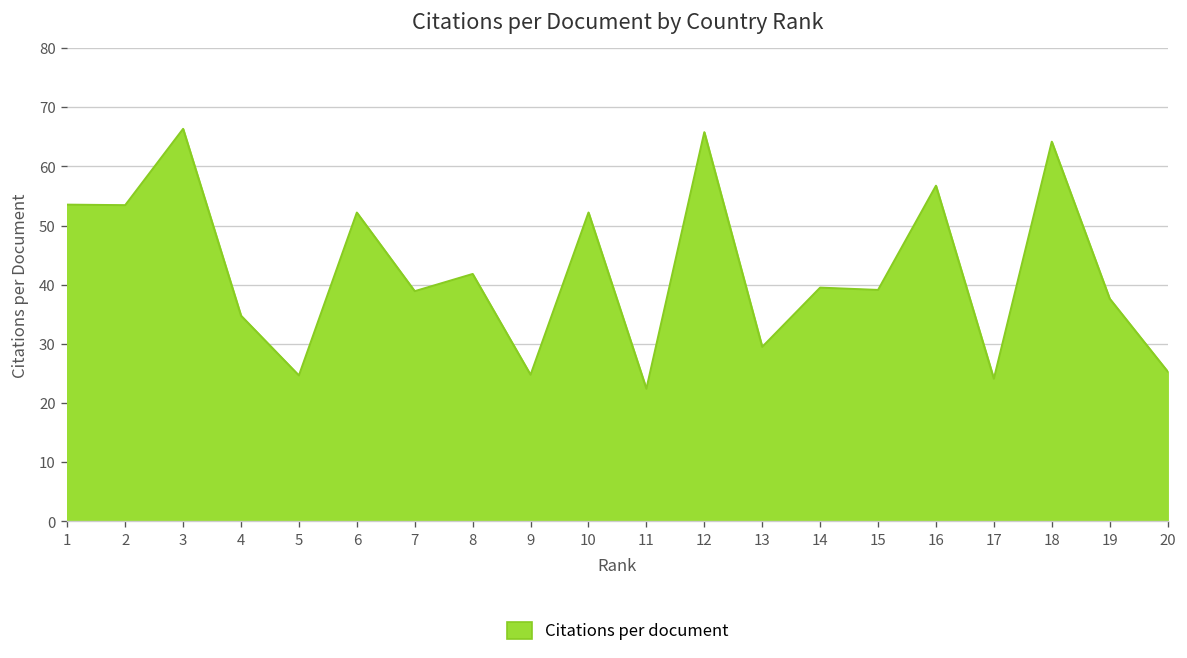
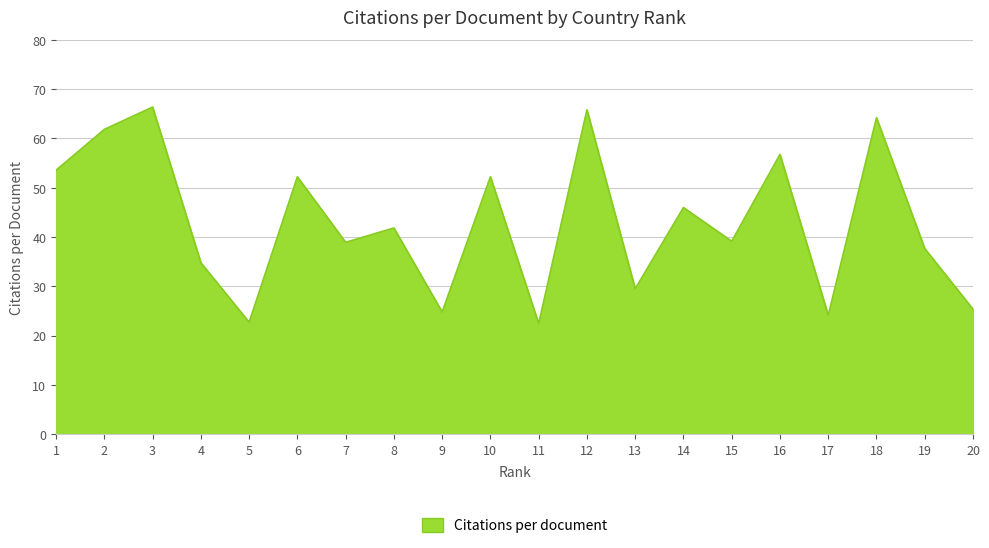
2: 53 -> 62
5: 25 -> 23
14: 40 -> 46
